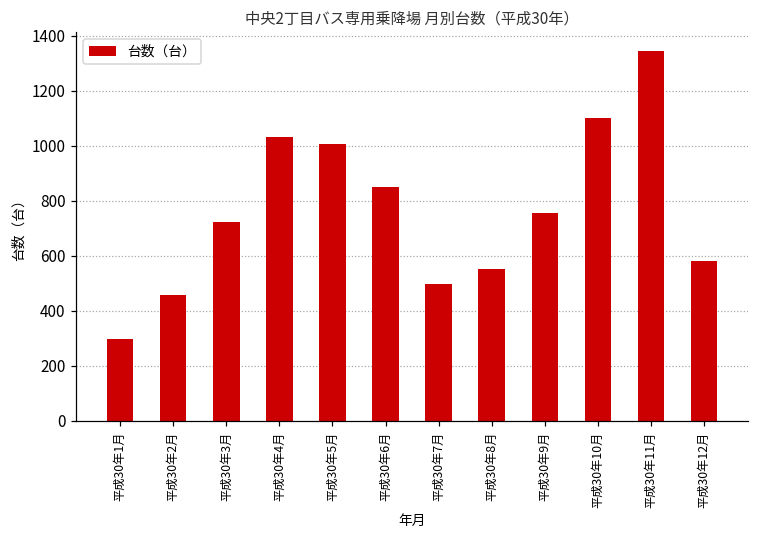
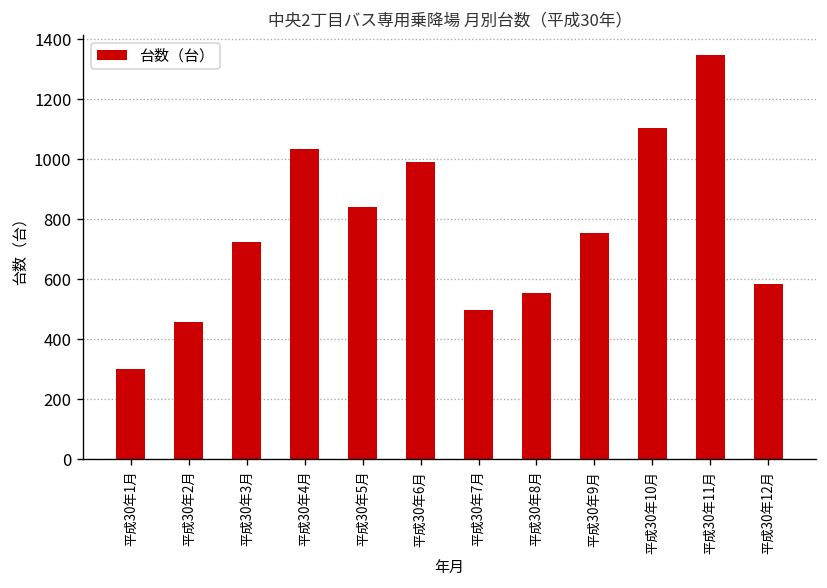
平成30年5月: 1010 -> 840
平成30年6月: 850 -> 990
